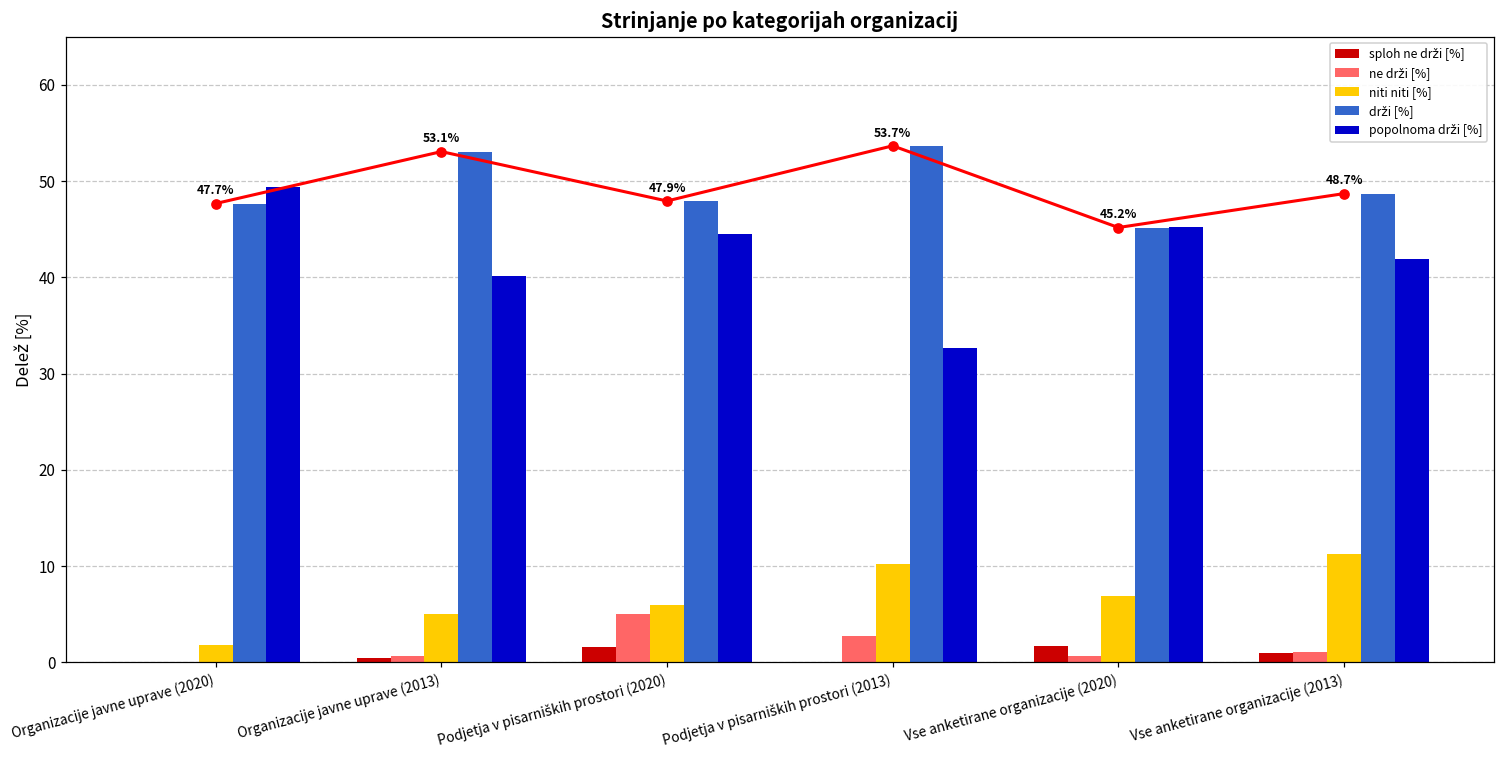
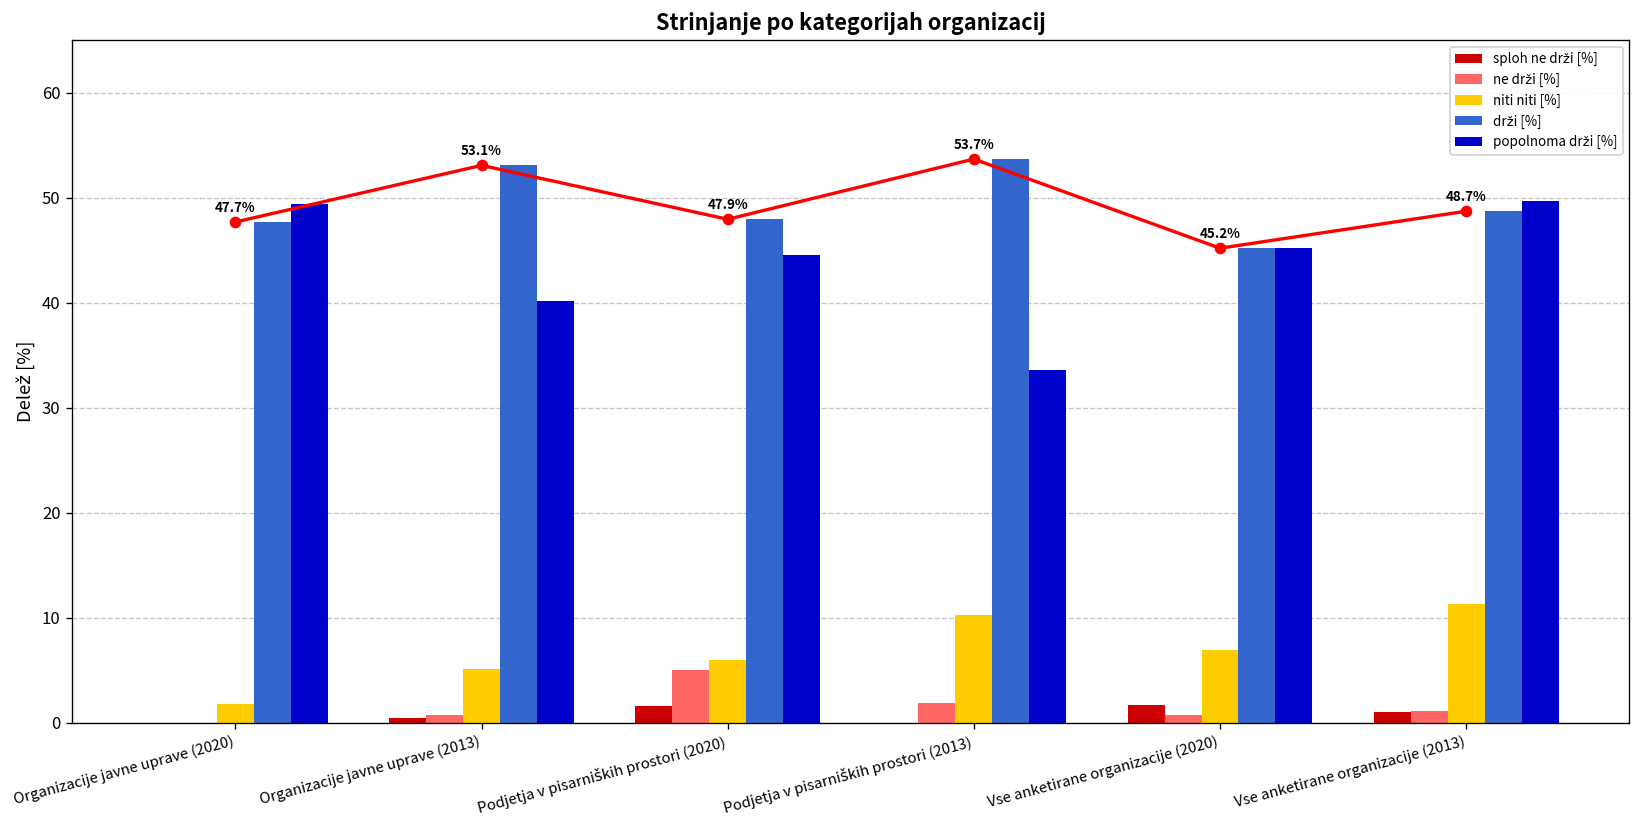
ne drži [%], Podjetja v pisarniških prostori (2013): 3 -> 2
popolnoma drži [%], Podjetja v pisarniških prostori (2013): 33 -> 34
popolnoma drži [%], Vse anketirane organizacije (2013): 42 -> 50
